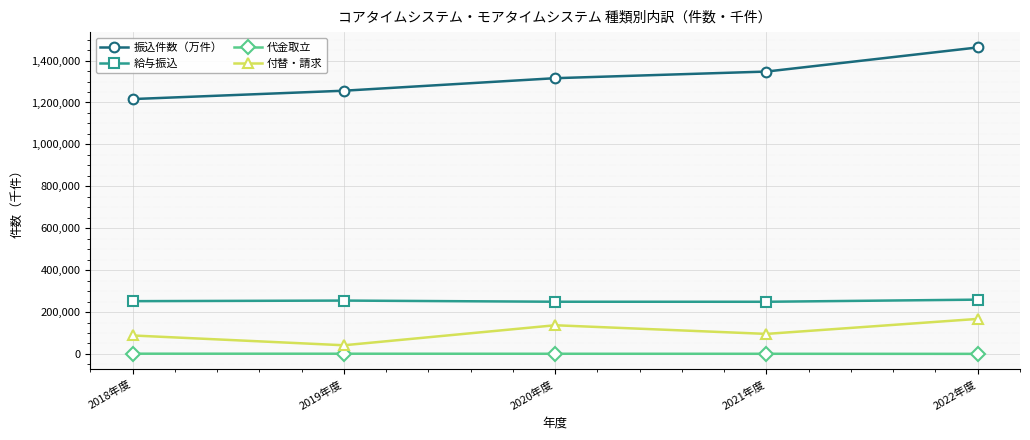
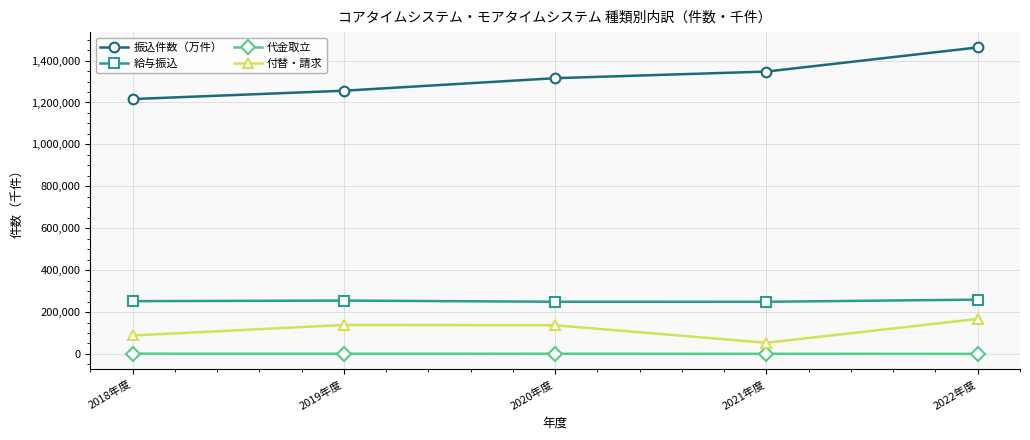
付替・請求, 2019年度: 40,000 -> 140,000
付替・請求, 2021年度: 100,000 -> 50,000
